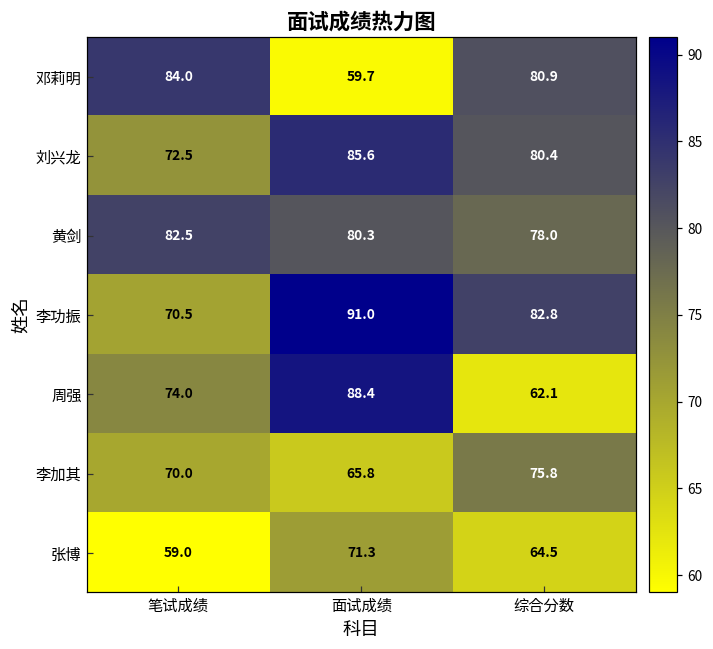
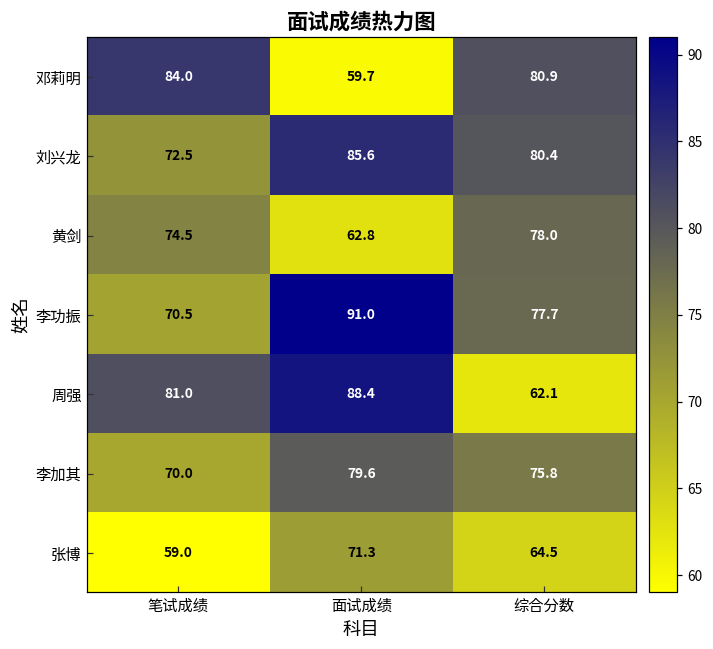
黄剑, 笔试成绩: 82.5 -> 74.5
黄剑, 面试成绩: 80.3 -> 62.8
李功振, 综合分数: 82.8 -> 77.7
周强, 笔试成绩: 74.0 -> 81.0
李加其, 面试成绩: 65.8 -> 79.6
